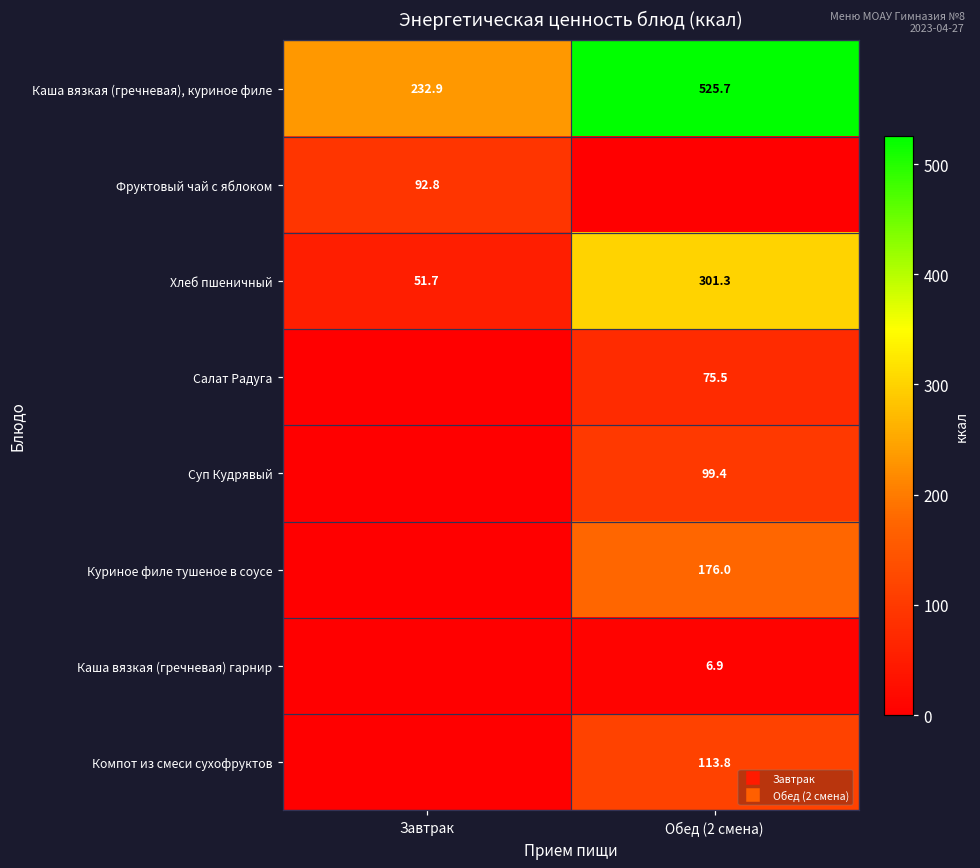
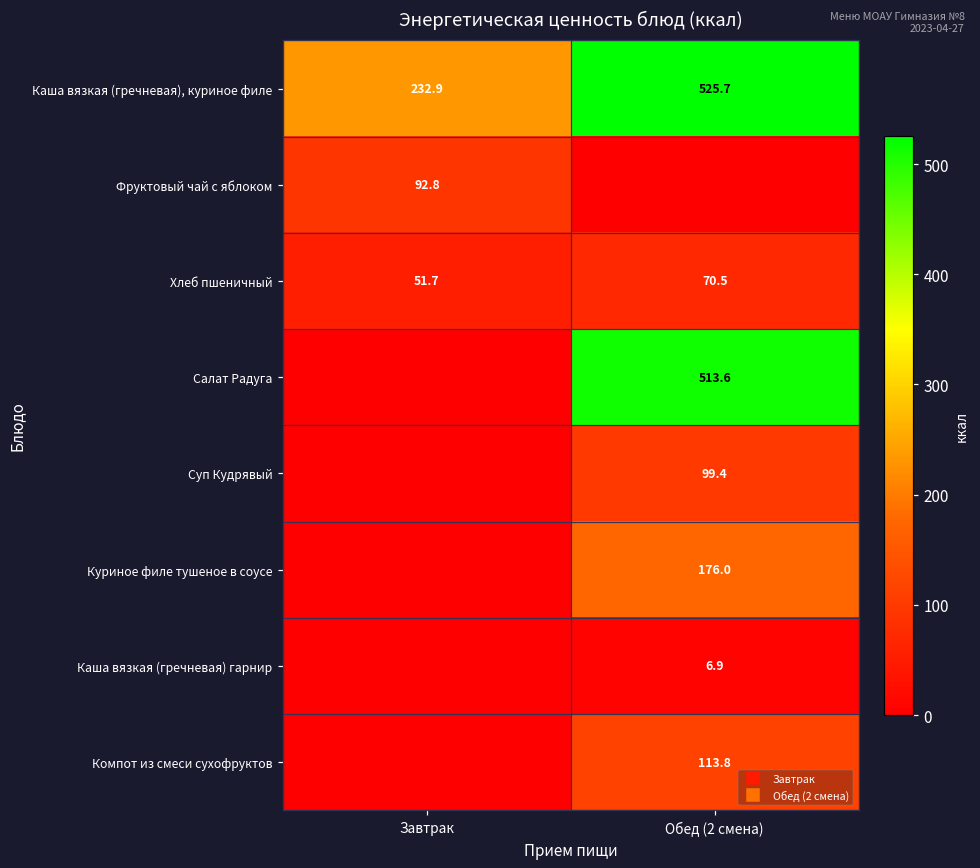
Хлеб пшеничный, Обед (2 смена): 301.3 -> 70.5
Салат Радуга, Обед (2 смена): 75.5 -> 513.6
